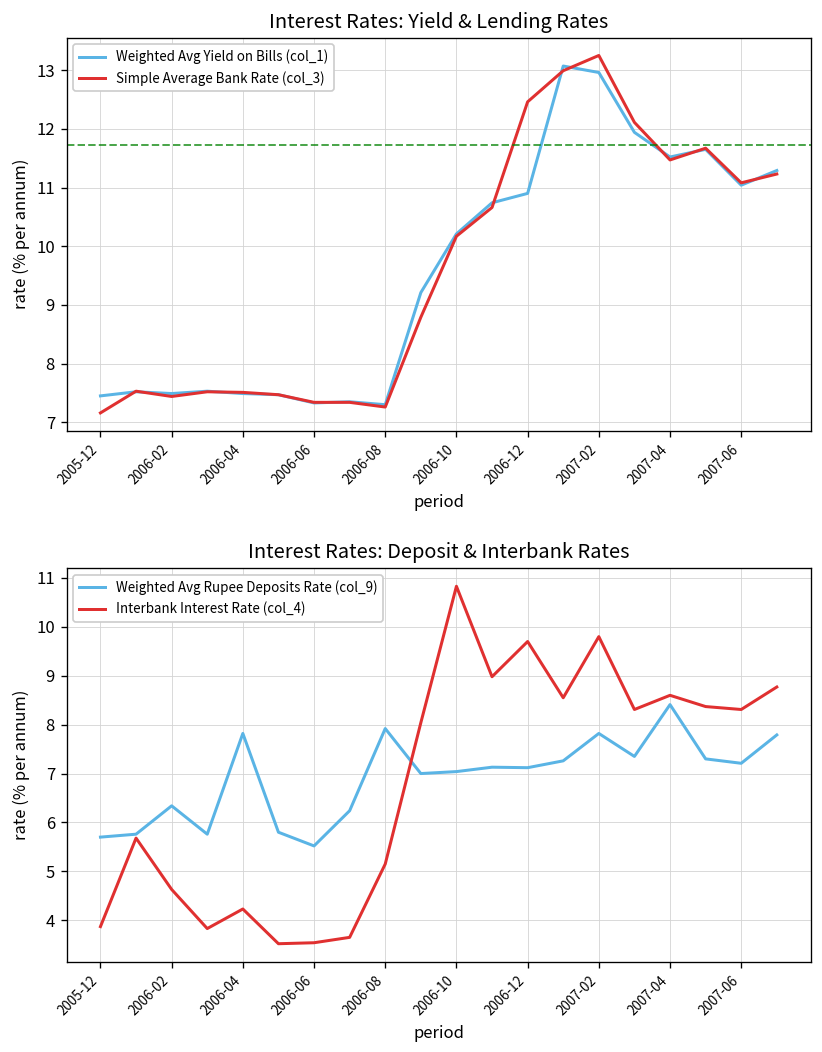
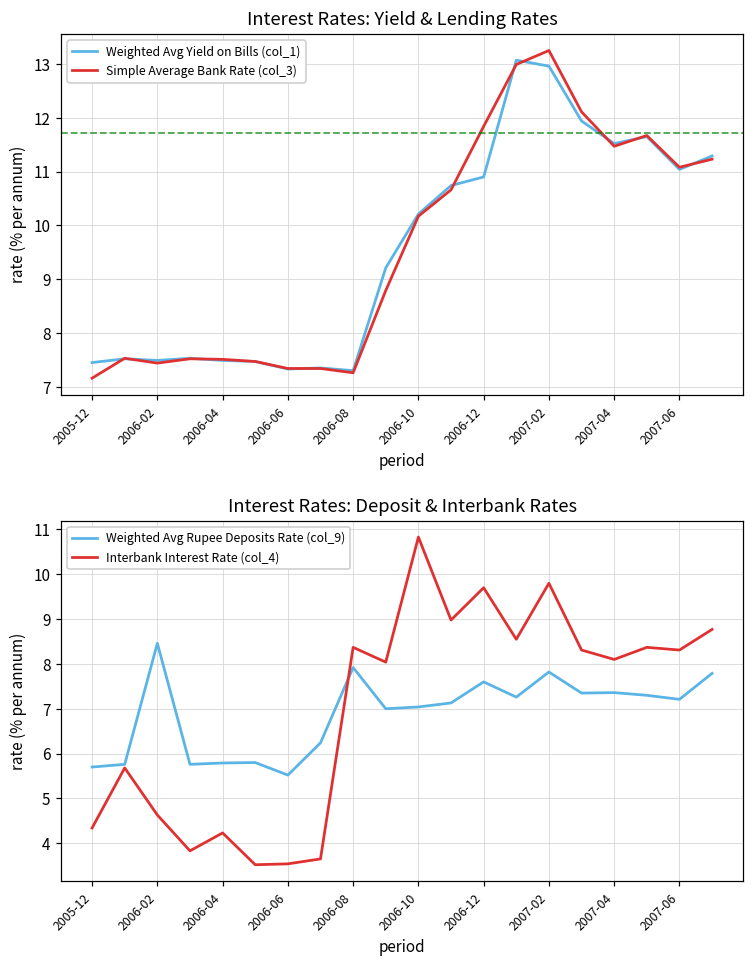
Interest Rates: Yield & Lending Rates, Simple Average Bank Rate (col_3), 2006-12: 12.5 -> 11.8
Interest Rates: Deposit & Interbank Rates, Interbank Interest Rate (col_4), 2005-12: 3.9 -> 4.3
Interest Rates: Deposit & Interbank Rates, Weighted Avg Rupee Deposits Rate (col_9), 2006-02: 6.3 -> 8.5
Interest Rates: Deposit & Interbank Rates, Weighted Avg Rupee Deposits Rate (col_9), 2006-04: 7.8 -> 5.8
Interest Rates: Deposit & Interbank Rates, Interbank Interest Rate (col_4), 2006-08: 5.2 -> 8.4
Interest Rates: Deposit & Interbank Rates, Weighted Avg Rupee Deposits Rate (col_9), 2006-12: 7.1 -> 7.6
Interest Rates: Deposit & Interbank Rates, Weighted Avg Rupee Deposits Rate (col_9), 2007-04: 8.4 -> 7.4
Interest Rates: Deposit & Interbank Rates, Interbank Interest Rate (col_4), 2007-04: 8.6 -> 8.1
